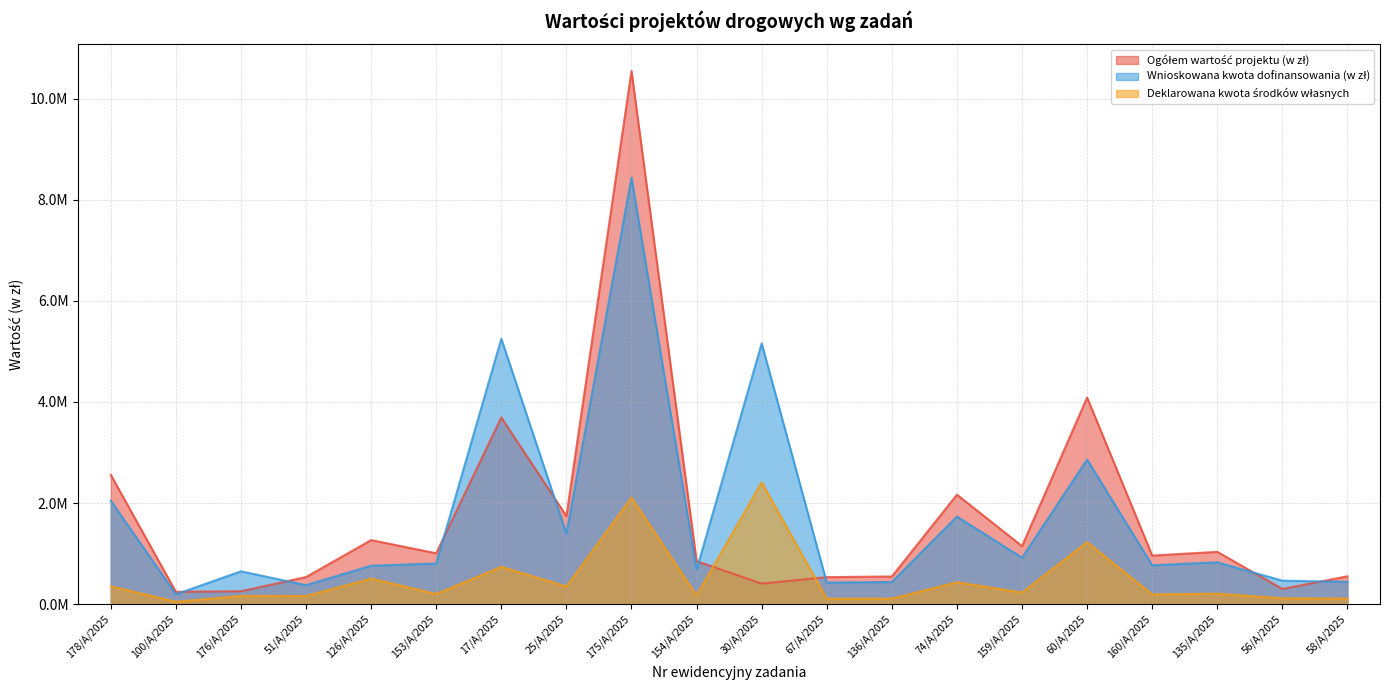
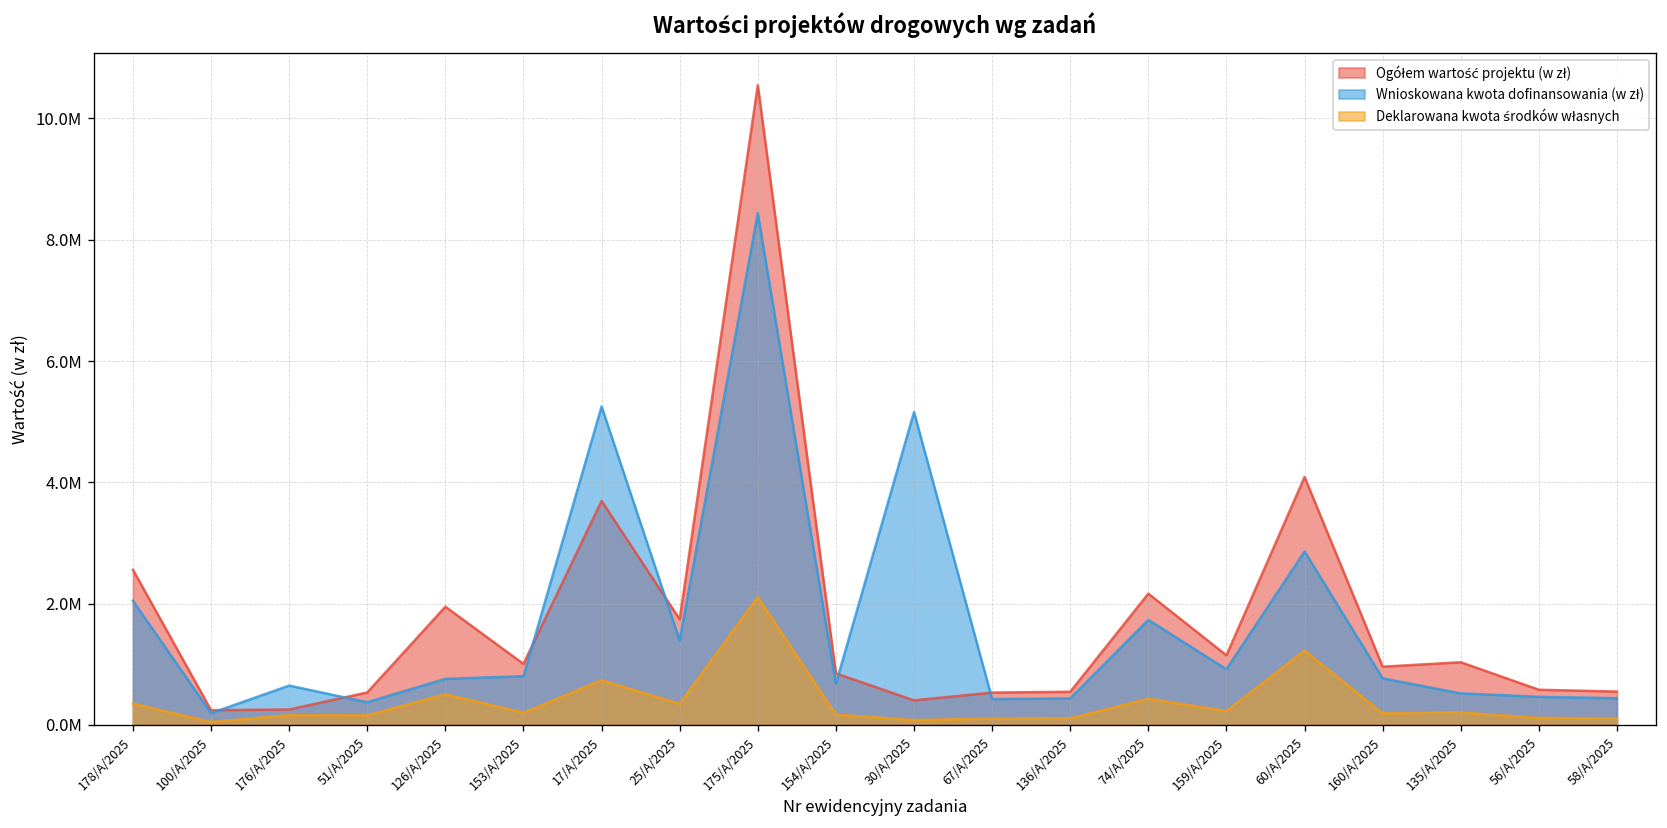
Ogółem wartość projektu (w zł), 126/A/2025: 1300000 -> 2000000
Deklarowana kwota środków własnych, 30/A/2025: 2400000 -> 100000
Wnioskowana kwota dofinansowania (w zł), 135/A/2025: 800000 -> 500000
Ogółem wartość projektu (w zł), 56/A/2025: 300000 -> 600000
